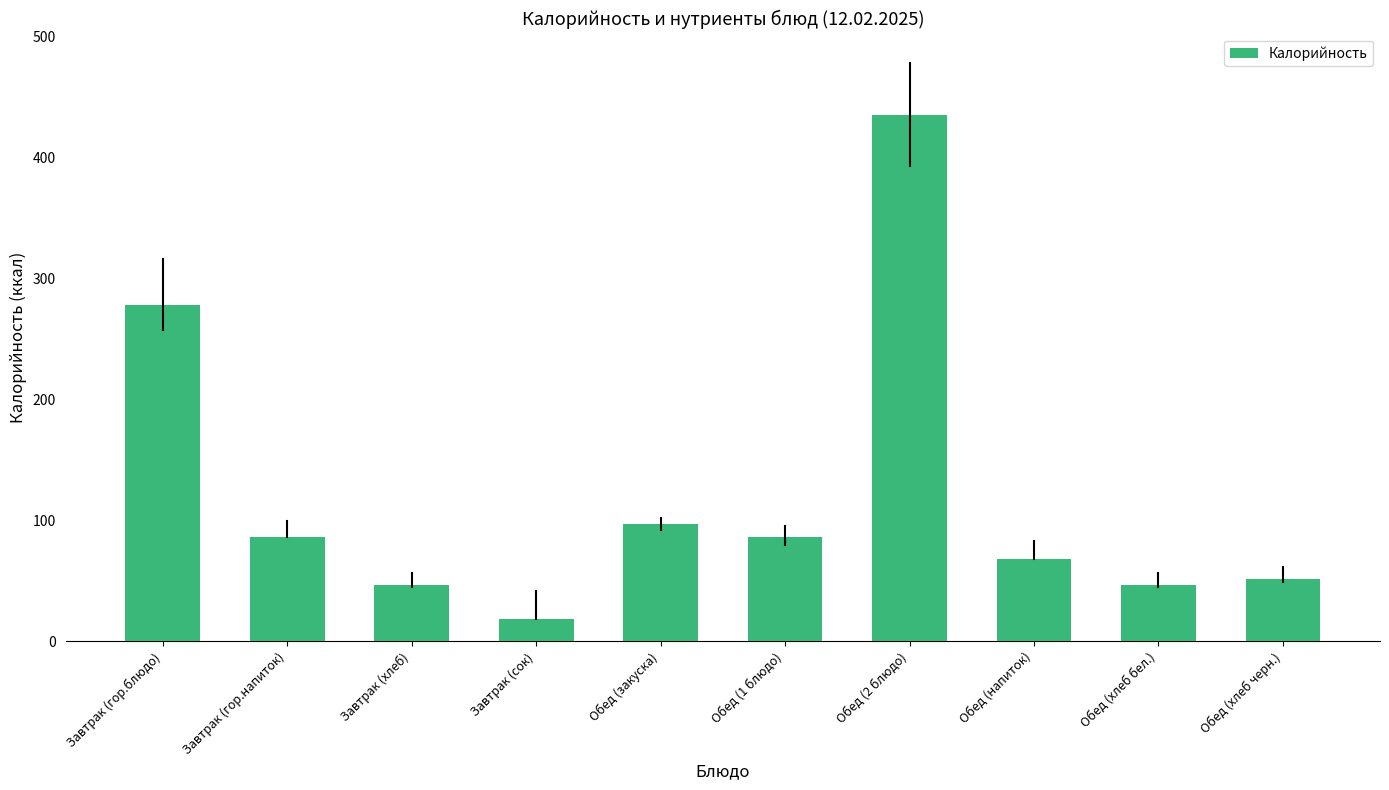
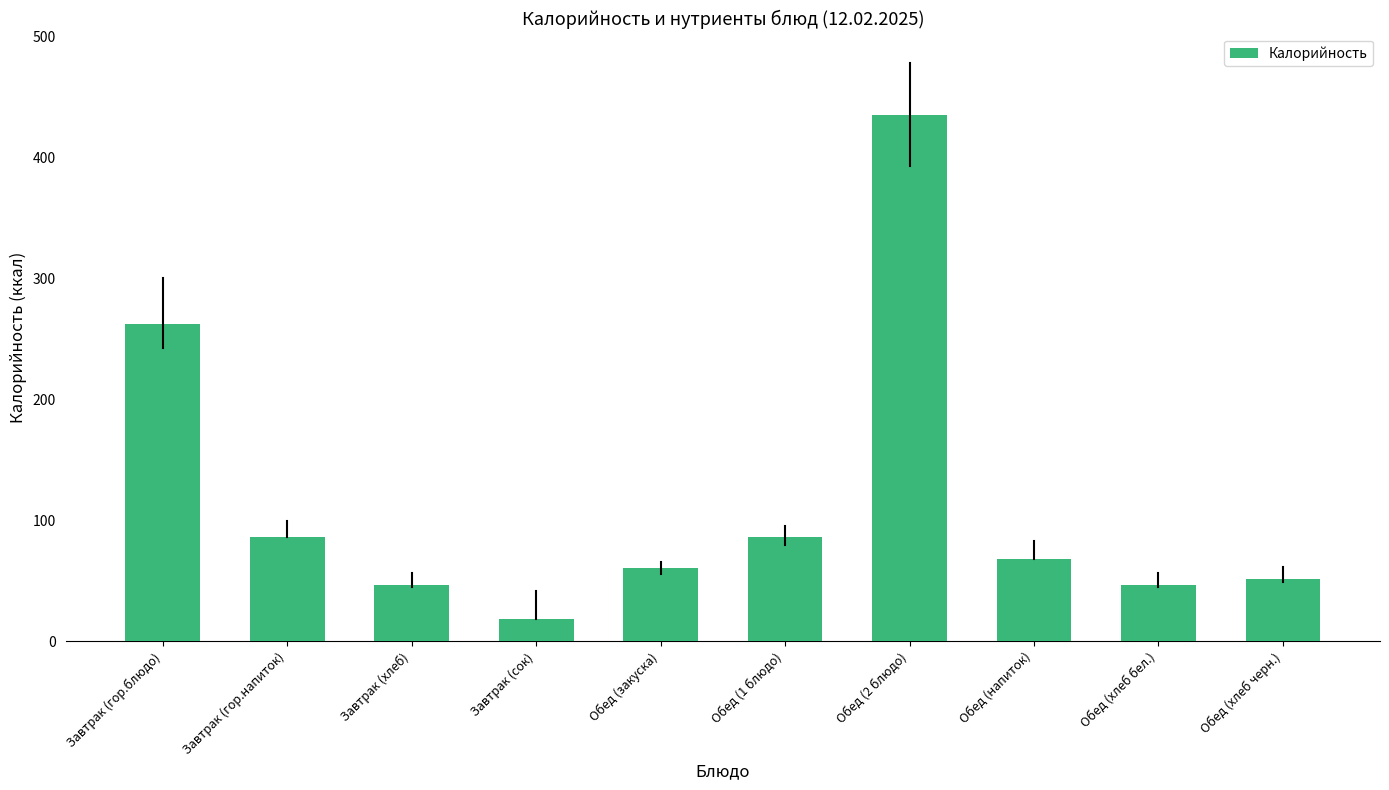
Калорийность, Завтрак (гор.блюдо): 278 -> 263
Калорийность, Обед (закуска): 97 -> 61
